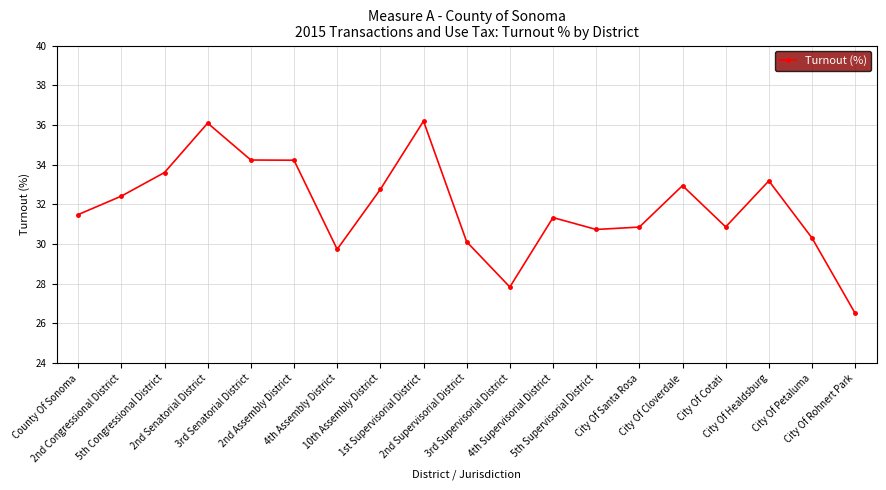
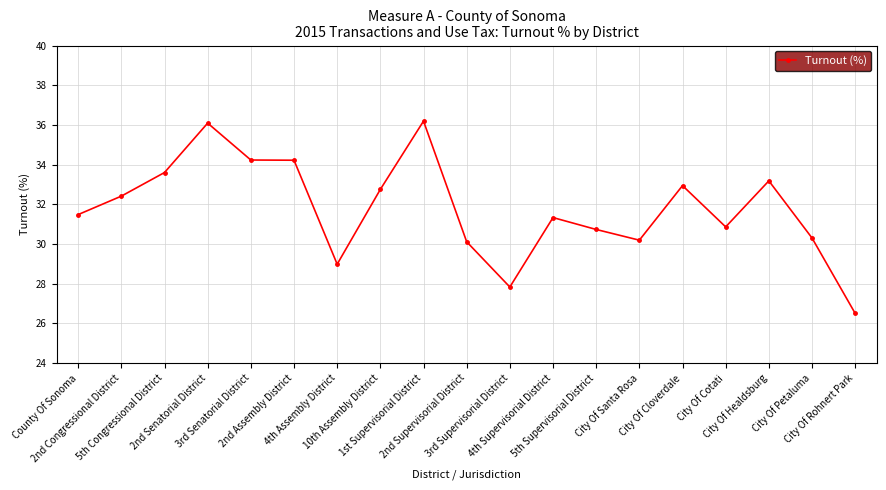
4th Assembly District: 29.7 -> 29.0
City Of Santa Rosa: 30.9 -> 30.2
